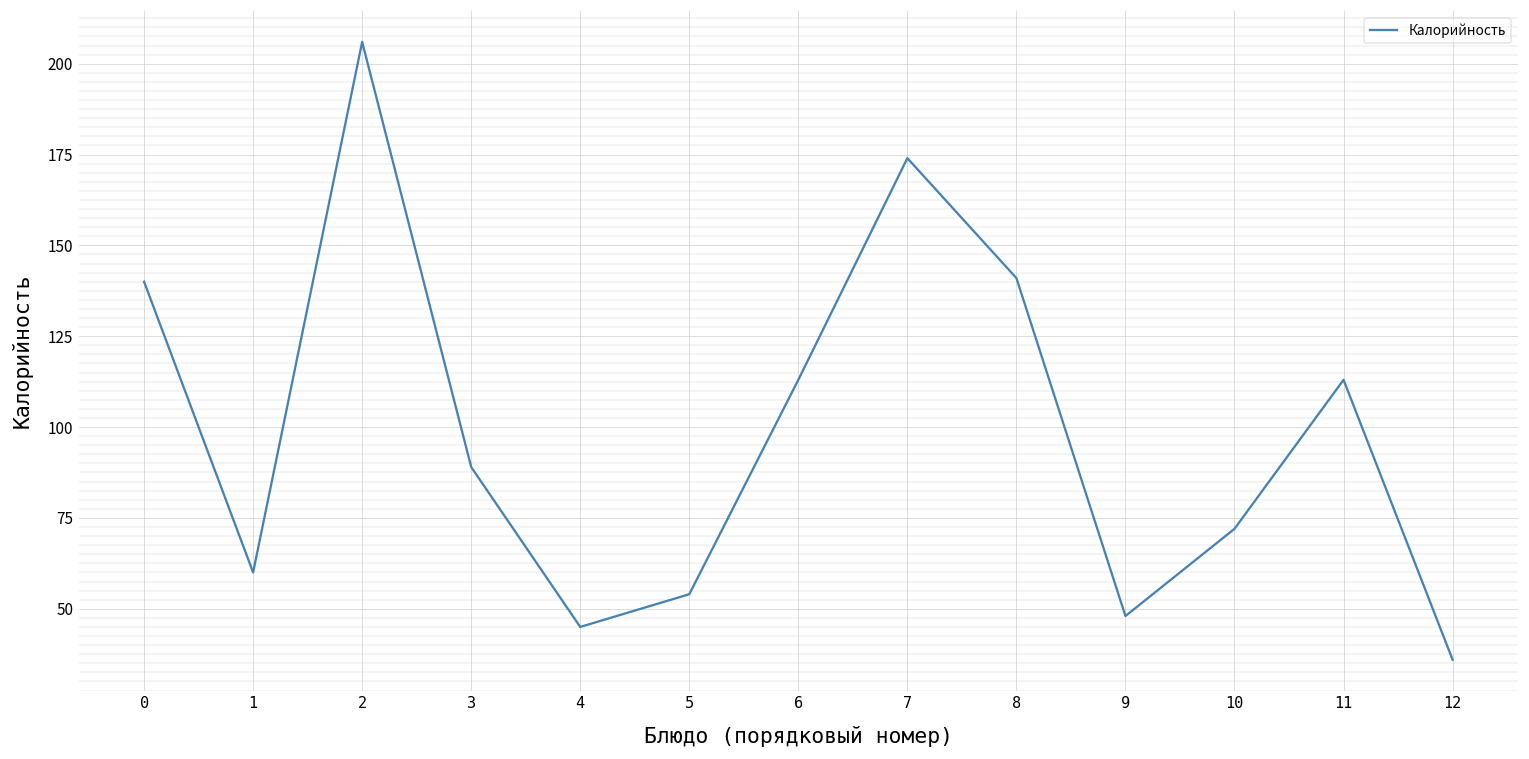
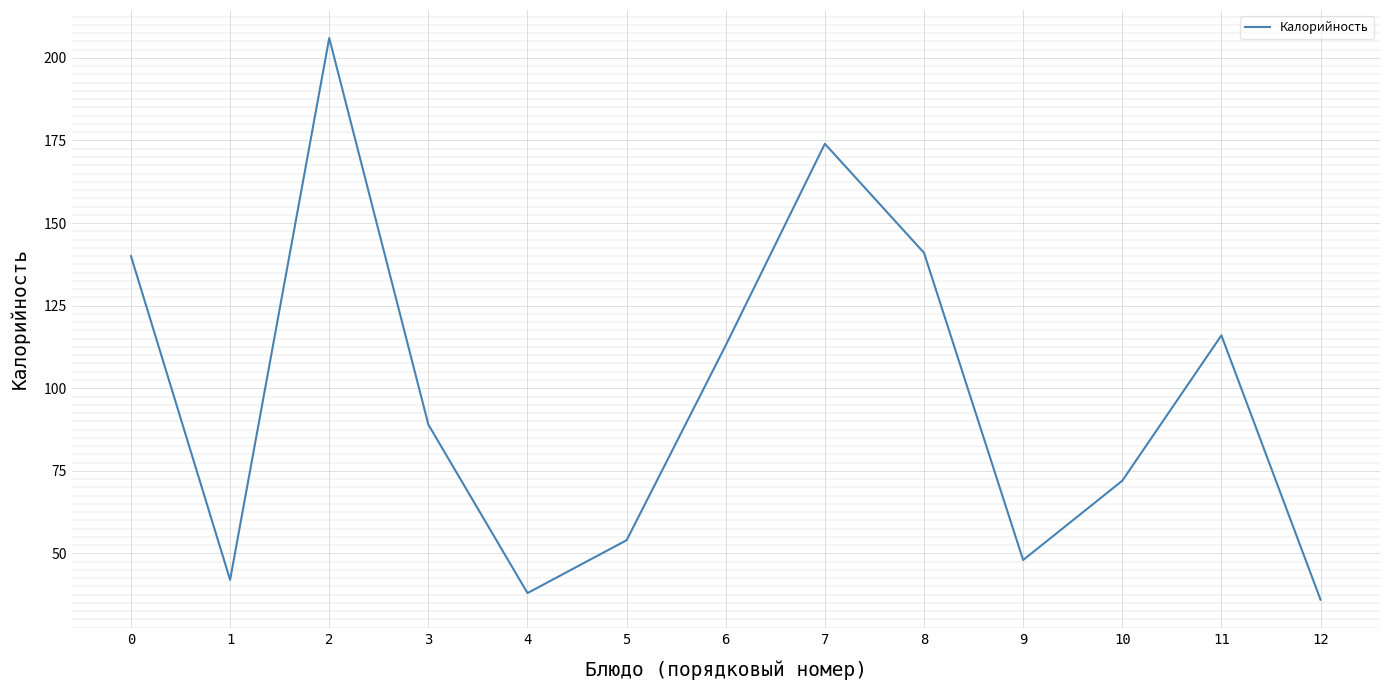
1: 60 -> 42
4: 45 -> 38
11: 113 -> 116
